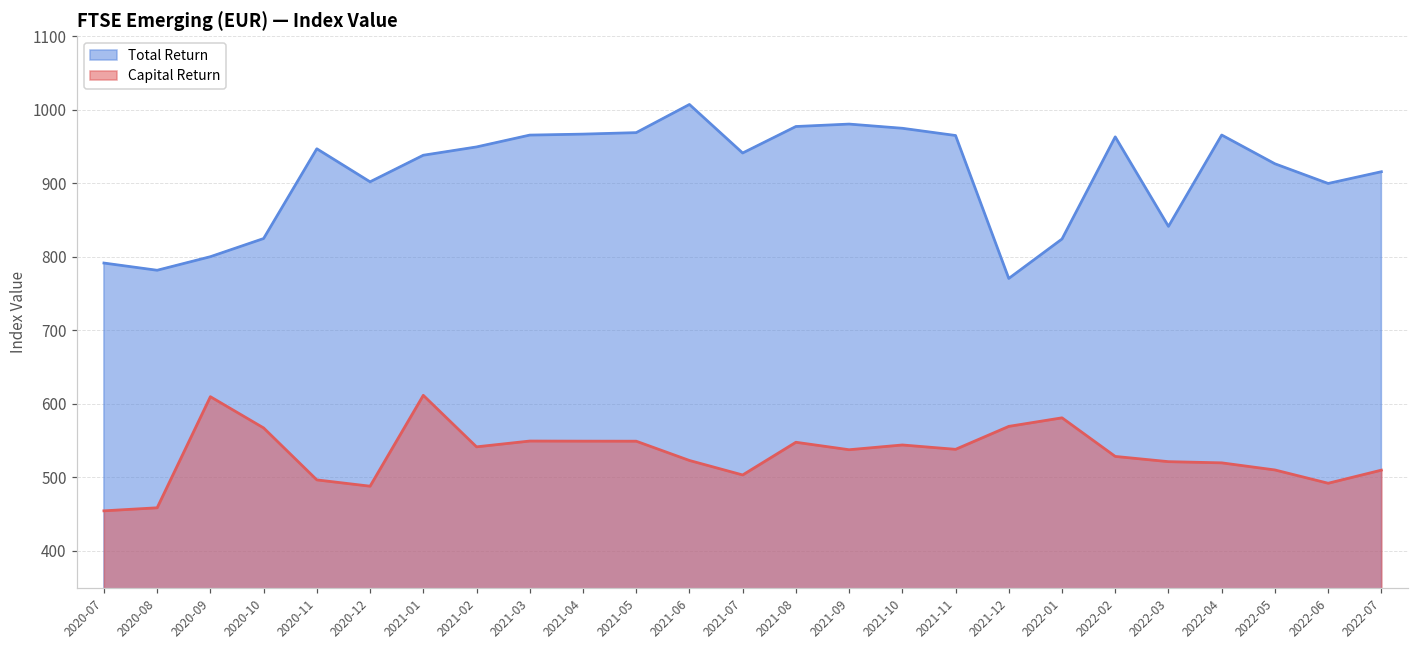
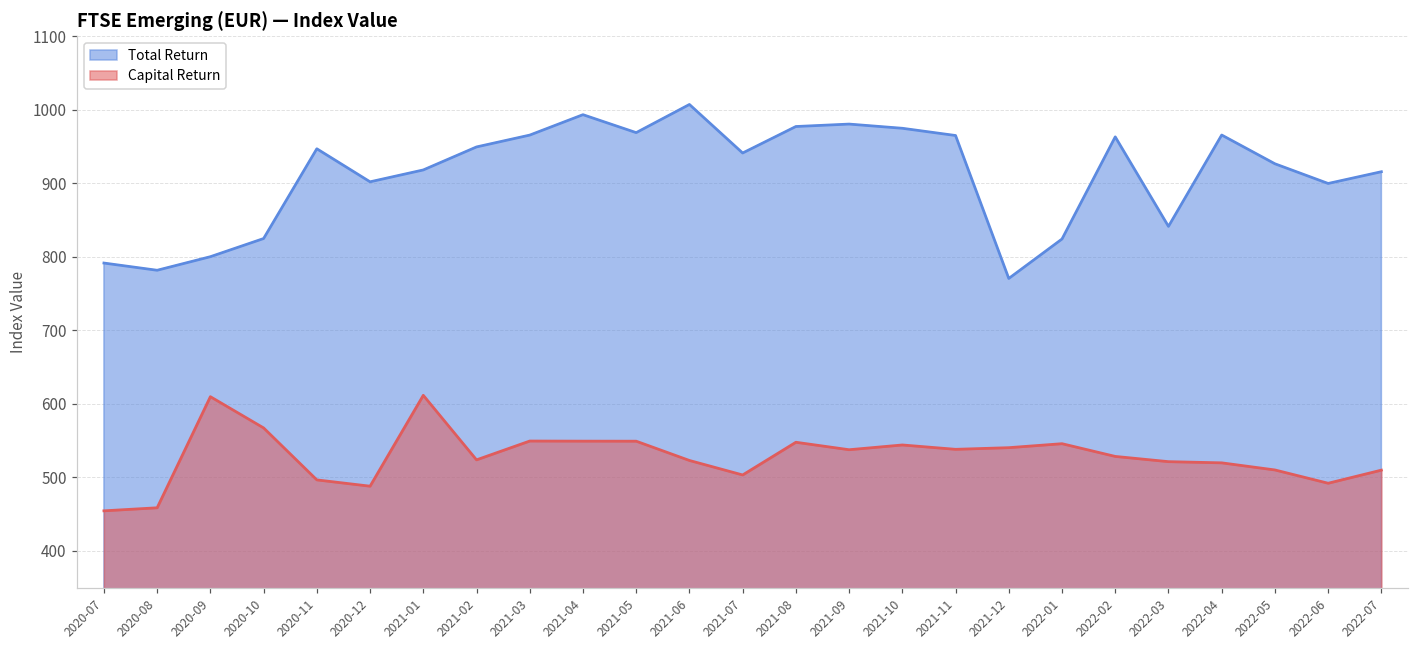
Total Return, 2021-01: 940 -> 920
Capital Return, 2021-02: 540 -> 520
Total Return, 2021-04: 970 -> 990
Capital Return, 2021-12: 570 -> 540
Capital Return, 2022-01: 580 -> 550
